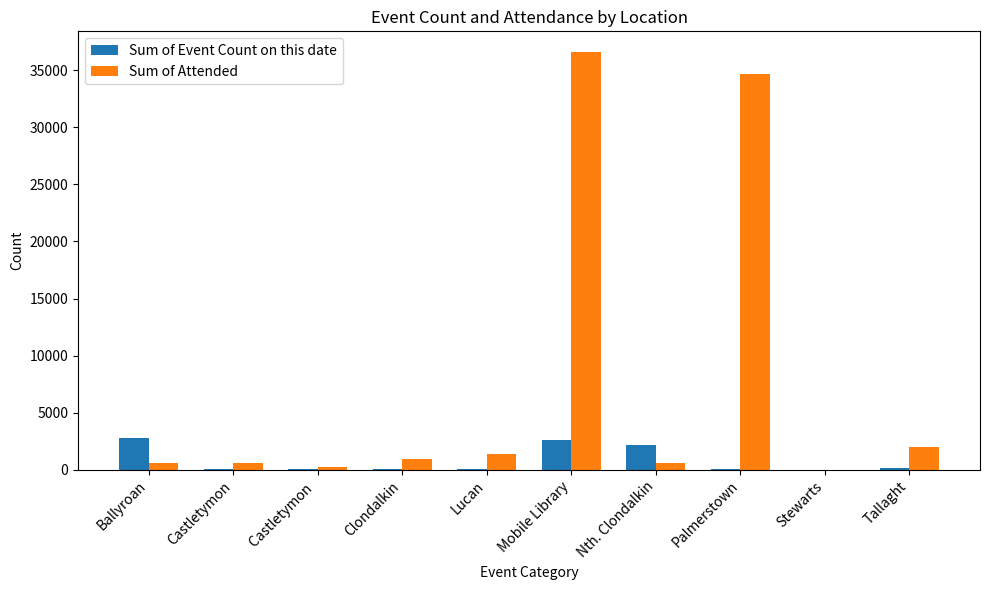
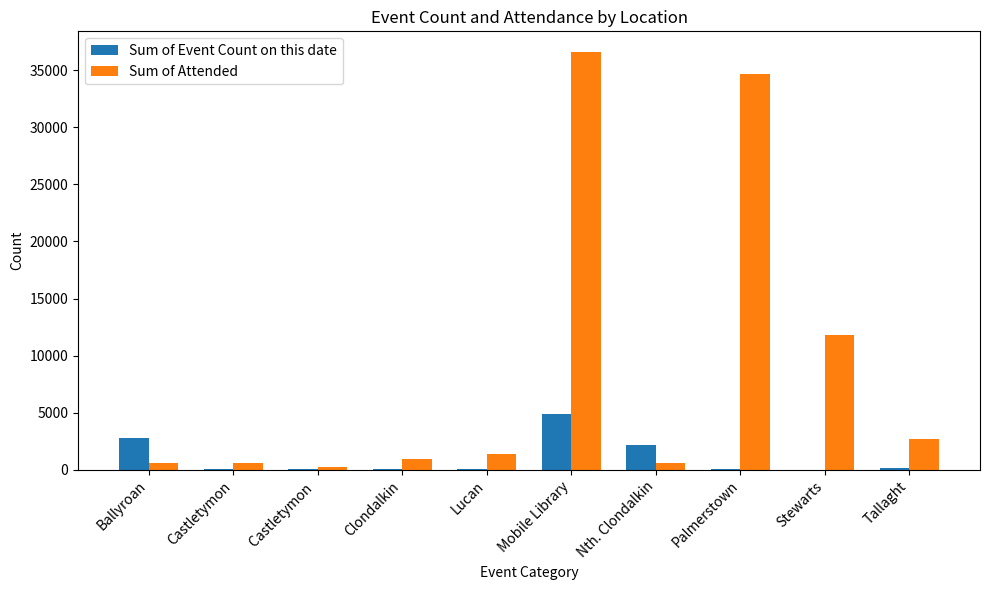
Sum of Event Count on this date, Mobile Library: 2600 -> 4900
Sum of Attended, Stewarts: 0 -> 11800
Sum of Attended, Tallaght: 2000 -> 2700
